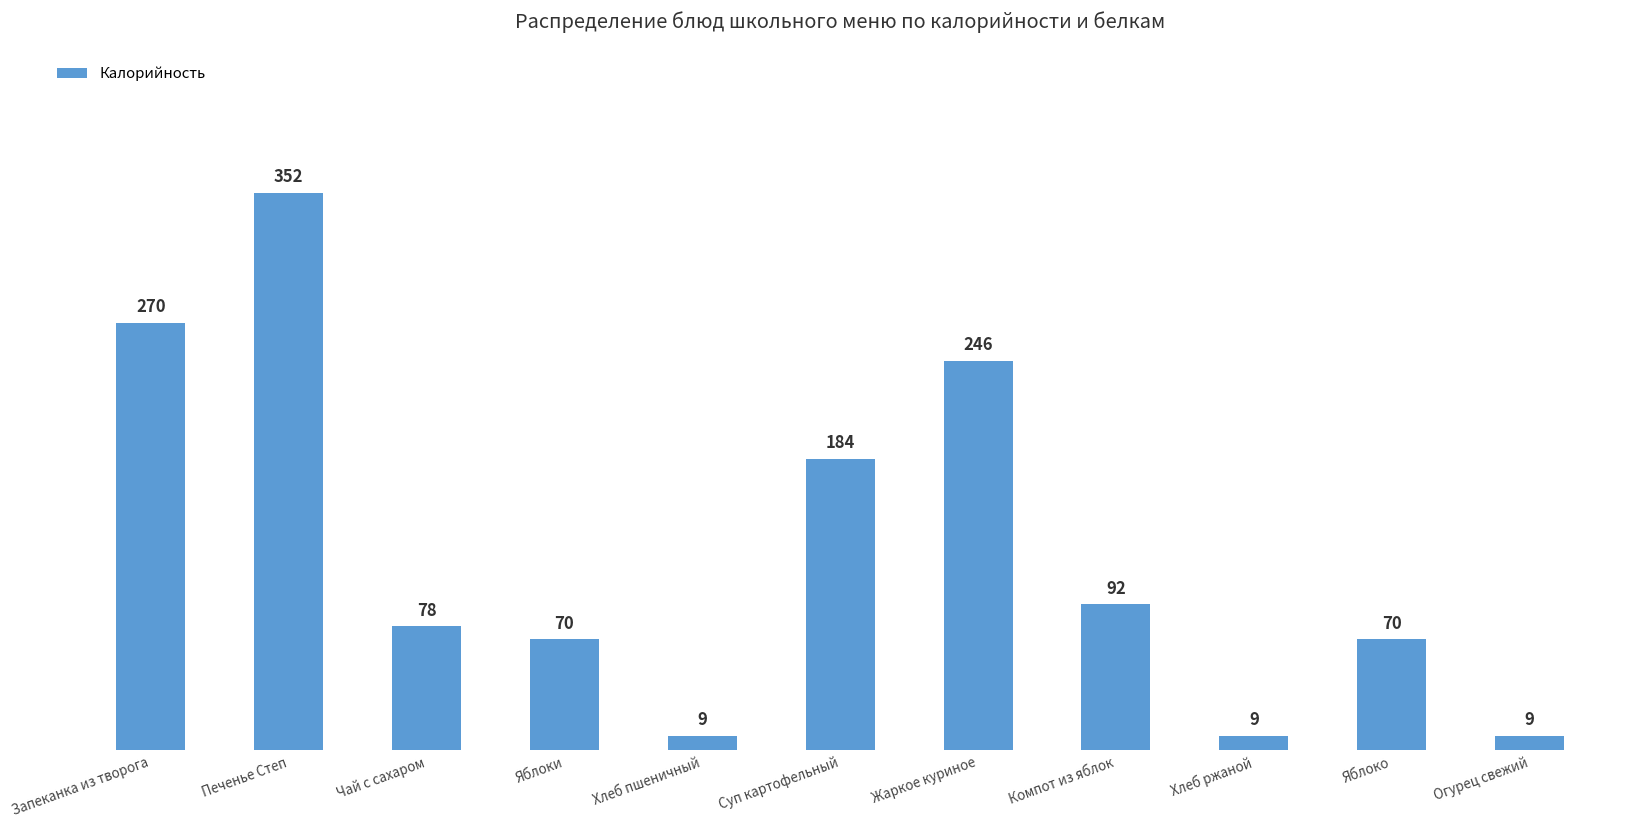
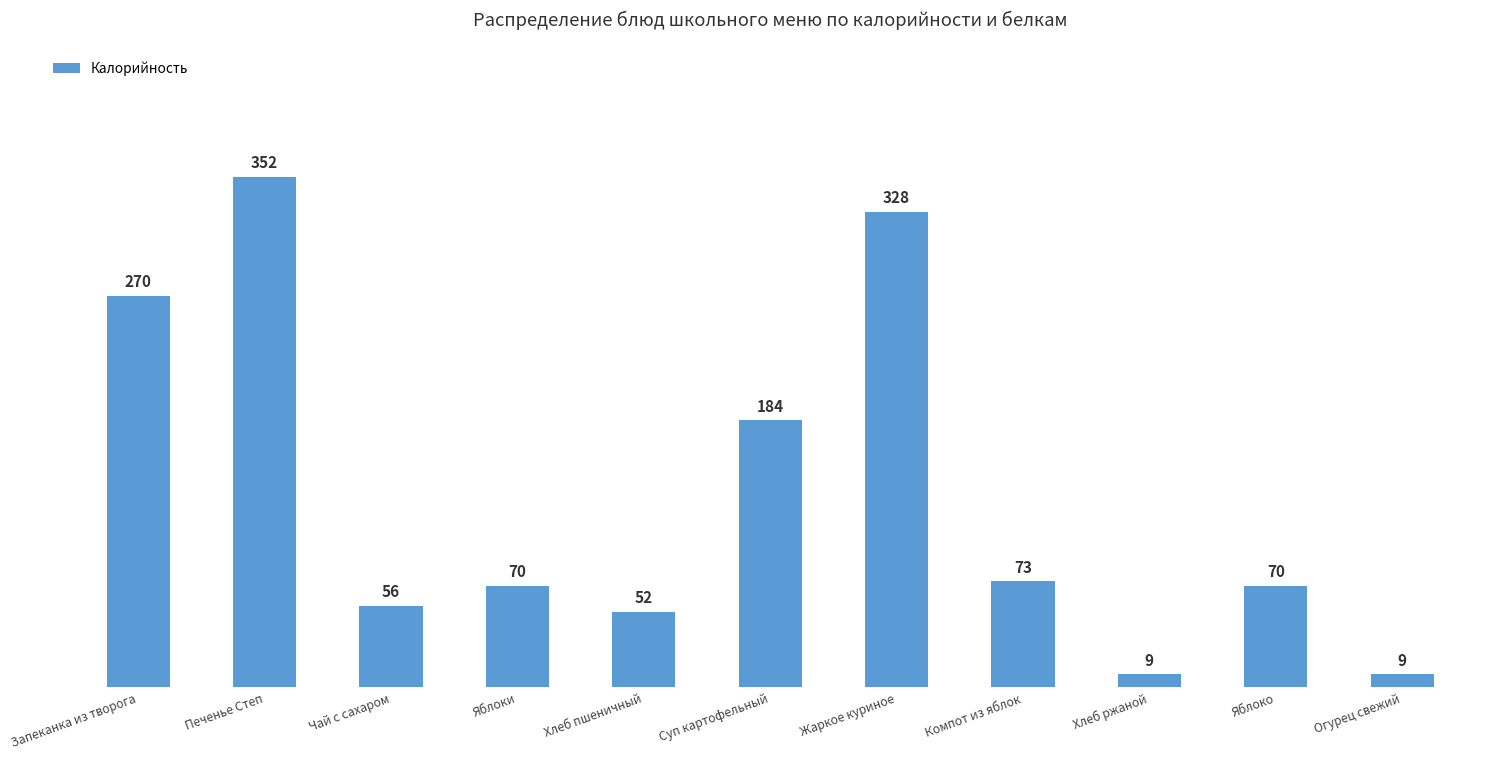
Чай с сахаром: 78 -> 56
Хлеб пшеничный: 9 -> 52
Жаркое куриное: 246 -> 328
Компот из яблок: 92 -> 73
